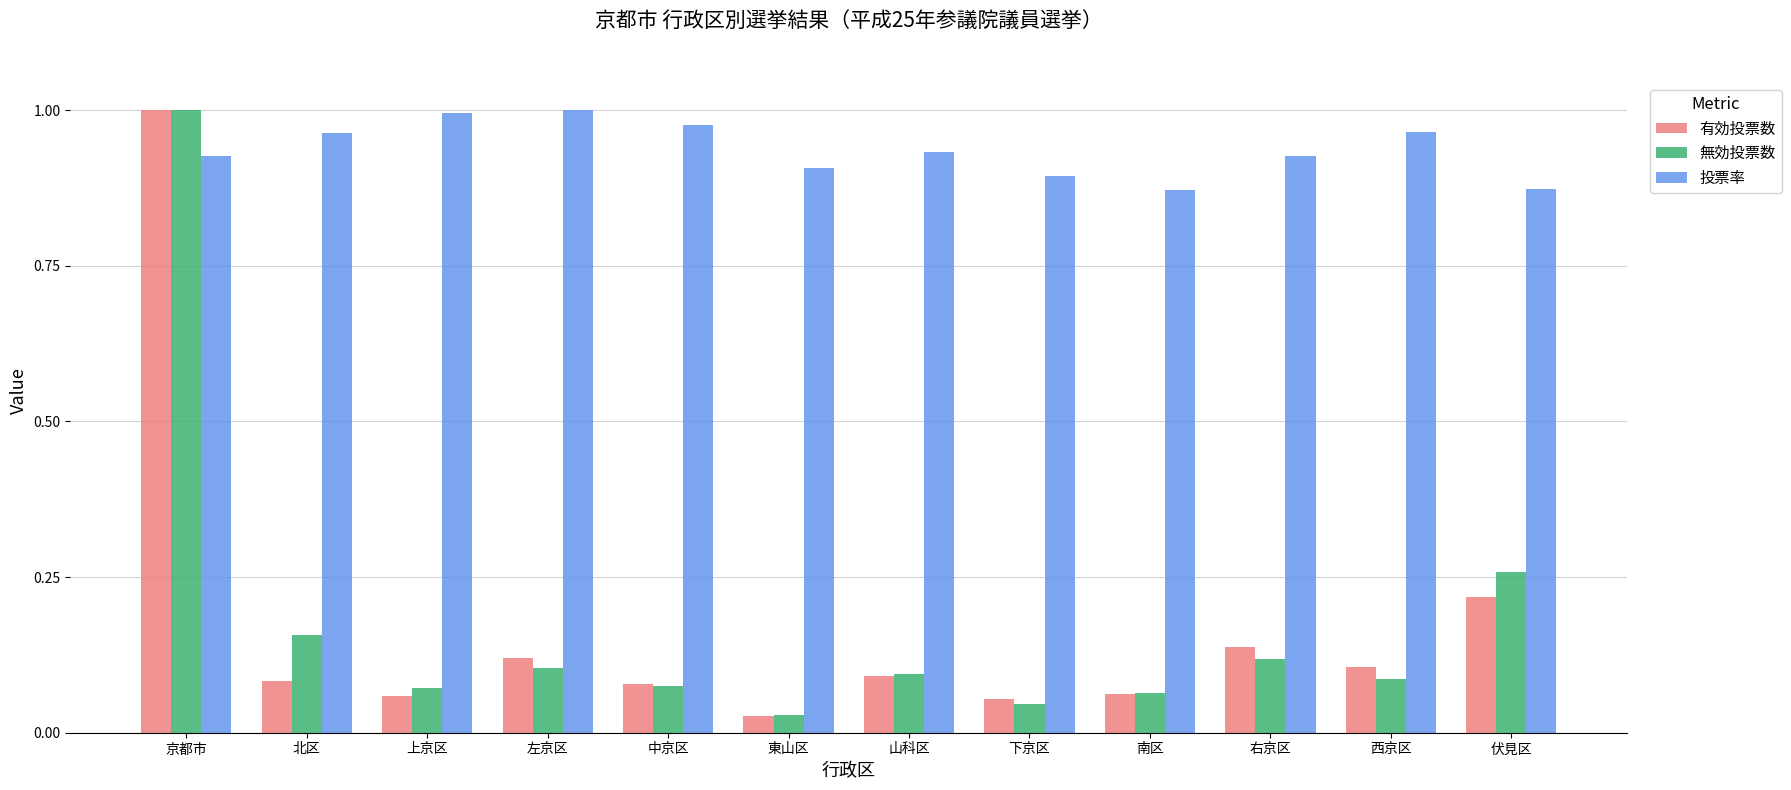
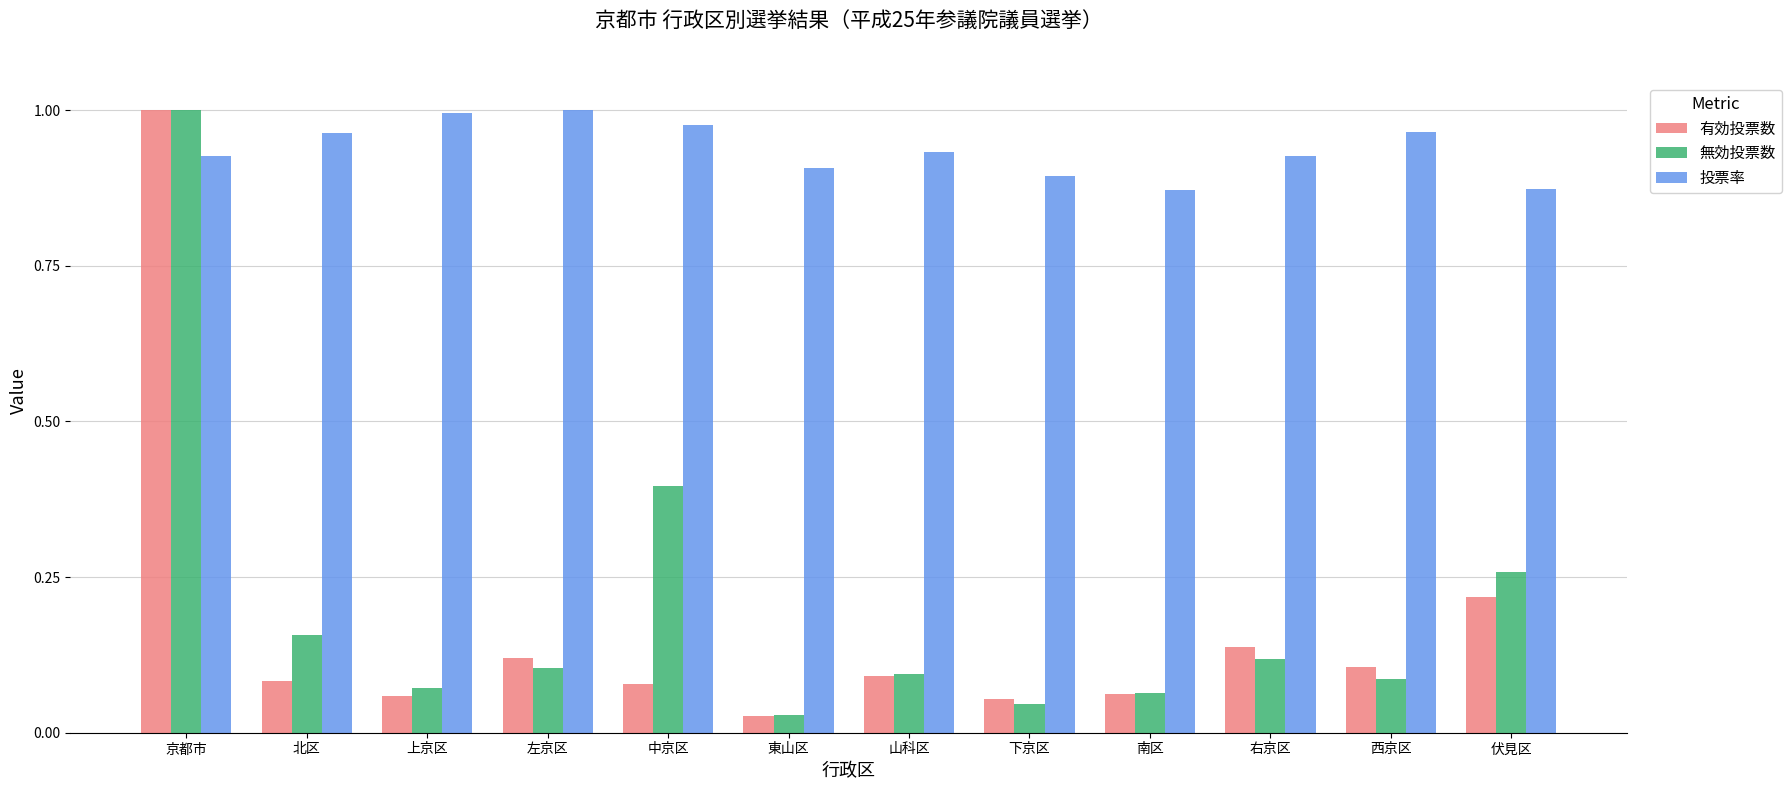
無効投票数, 中京区: 0.07 -> 0.40
